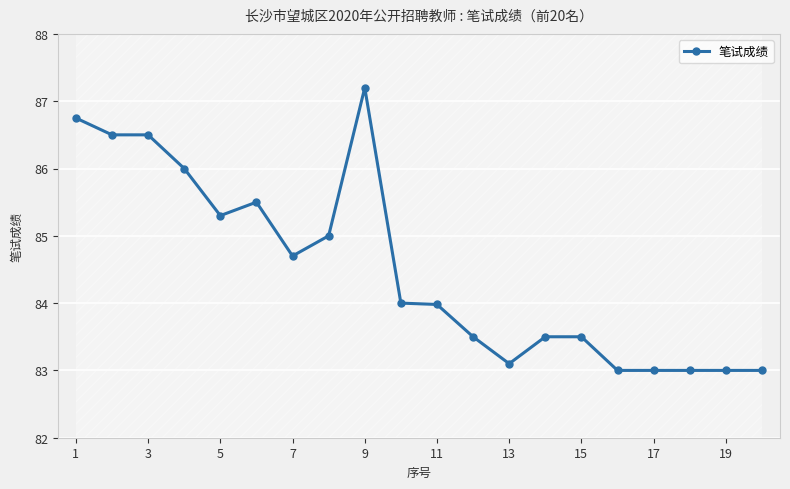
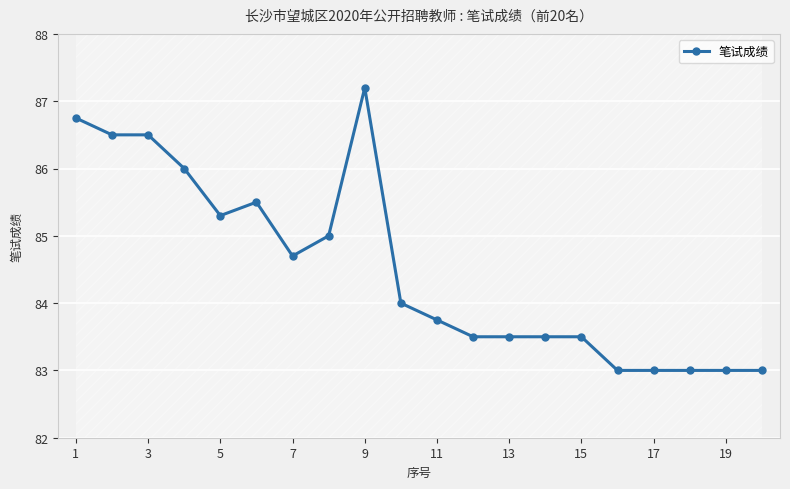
笔试成绩, 11: 84.0 -> 83.8
笔试成绩, 13: 83.1 -> 83.5
